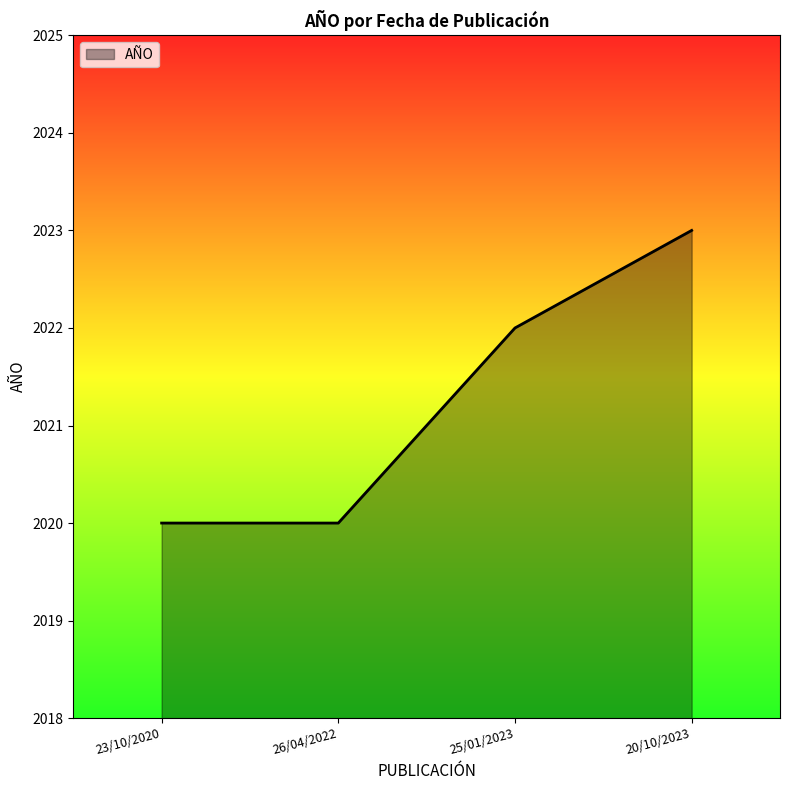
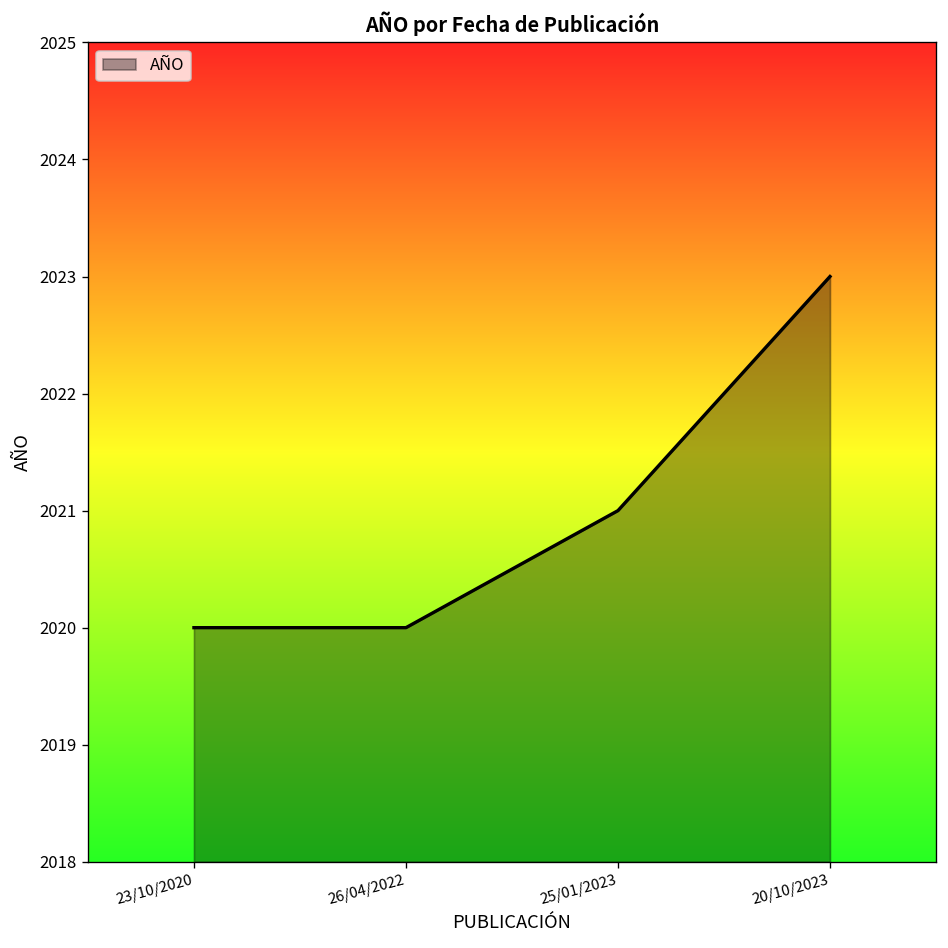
25/01/2023: 2022 -> 2021
